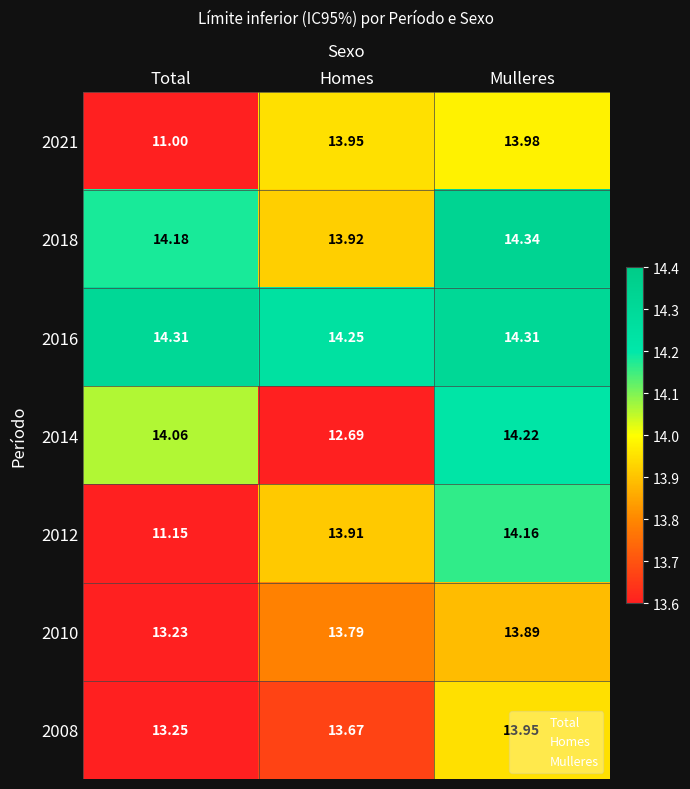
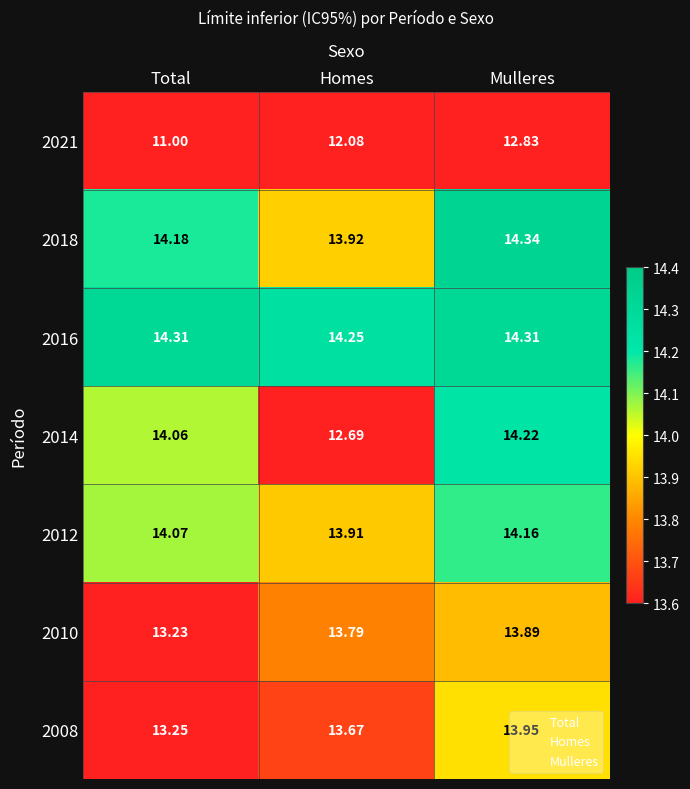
2021, Homes: 13.95 -> 12.08
2021, Mulleres: 13.98 -> 12.83
2012, Total: 11.15 -> 14.07
